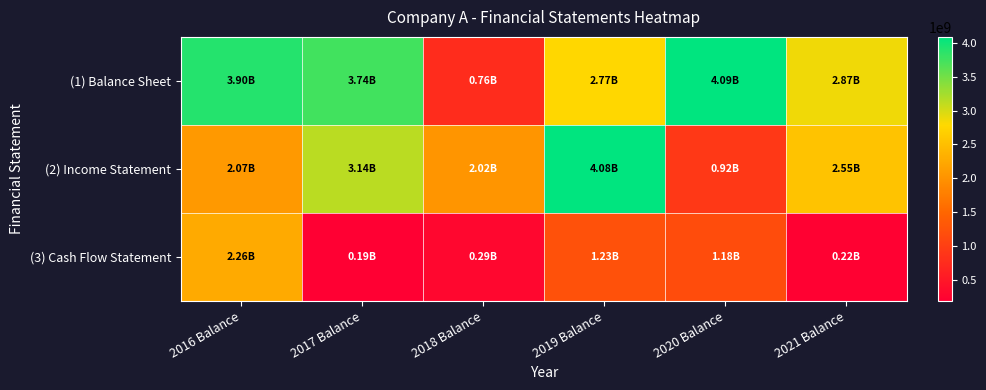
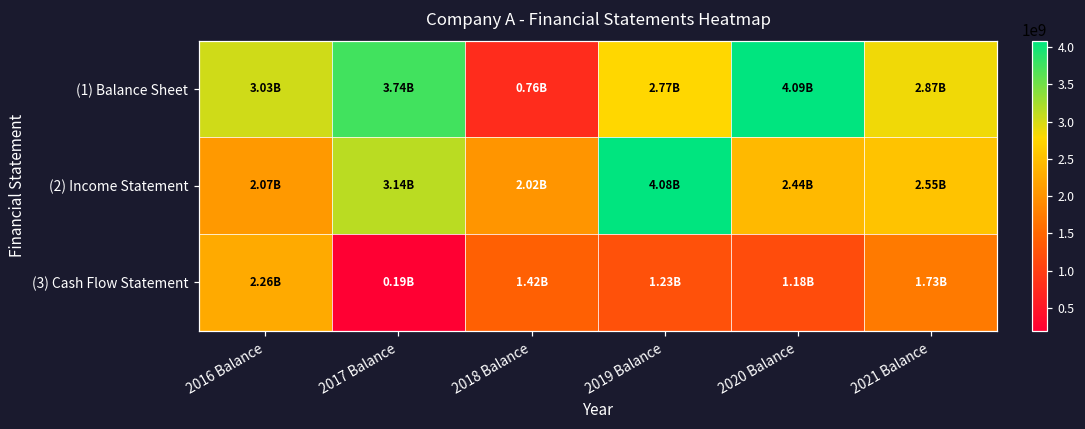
(1) Balance Sheet, 2016 Balance: 3.90B -> 3.03B
(2) Income Statement, 2020 Balance: 0.92B -> 2.44B
(3) Cash Flow Statement, 2018 Balance: 0.29B -> 1.42B
(3) Cash Flow Statement, 2021 Balance: 0.22B -> 1.73B
